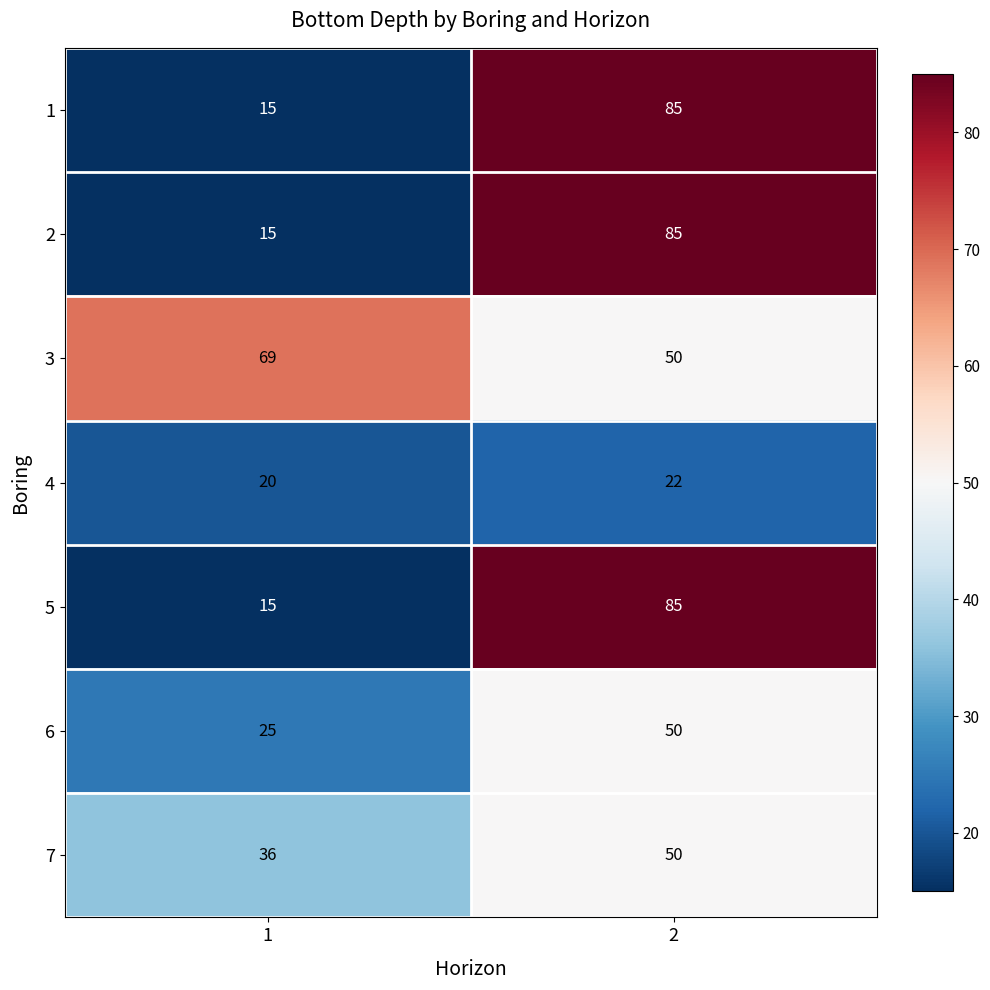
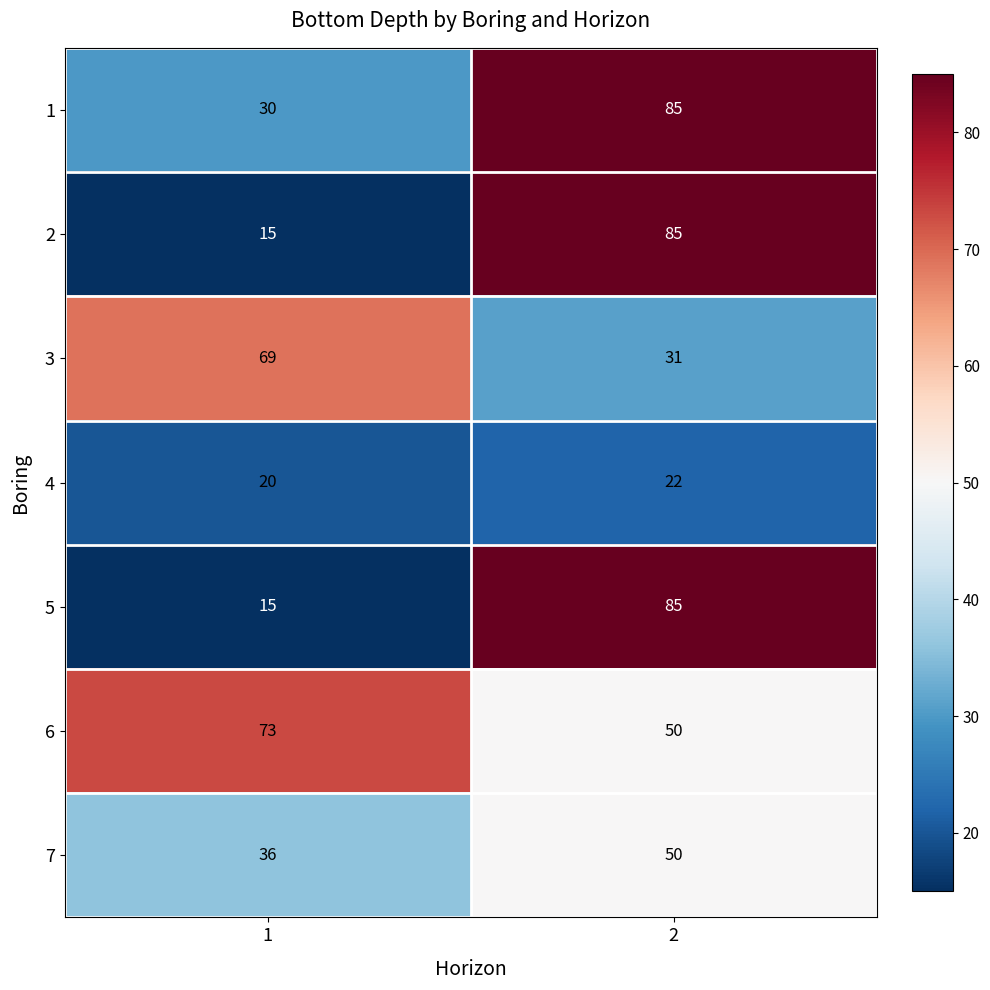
1, 1: 15 -> 30
3, 2: 50 -> 31
6, 1: 25 -> 73
